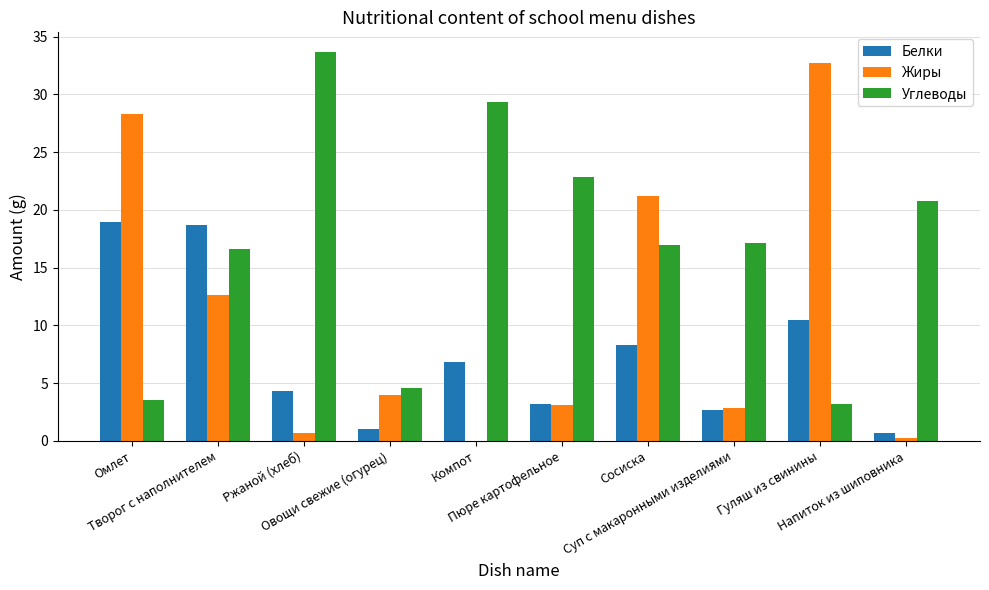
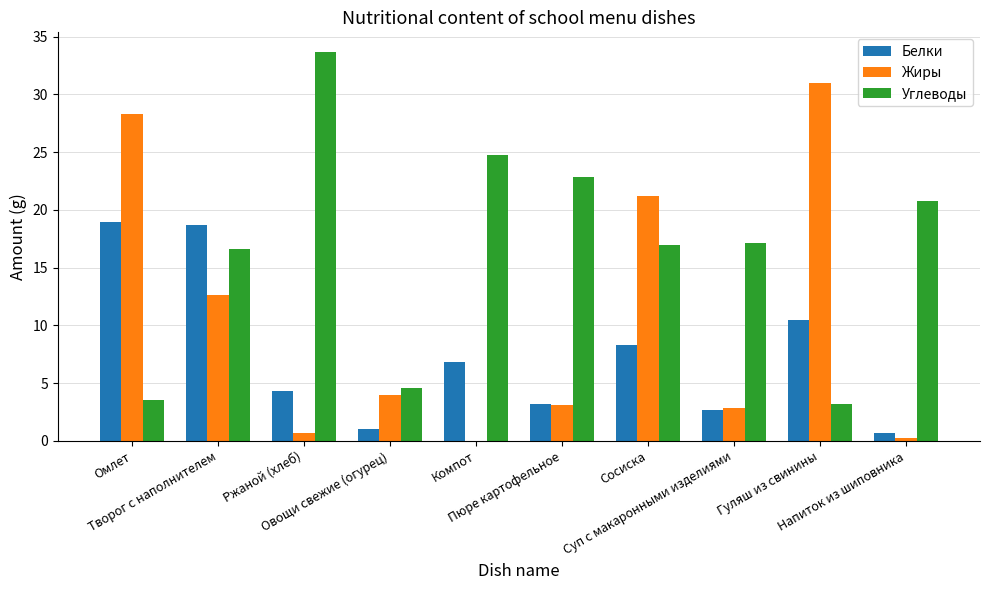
Углеводы, Компот: 29.4 -> 24.8
Жиры, Гуляш из свинины: 32.7 -> 31.0
